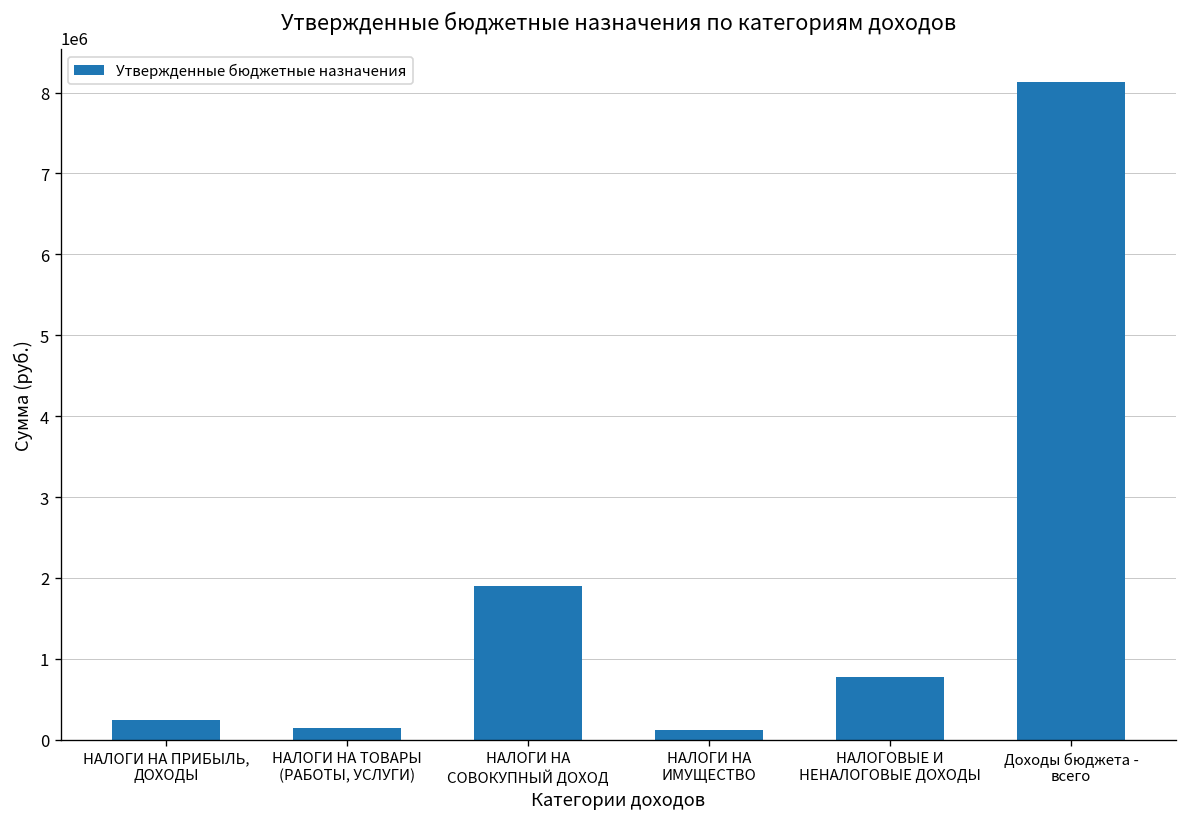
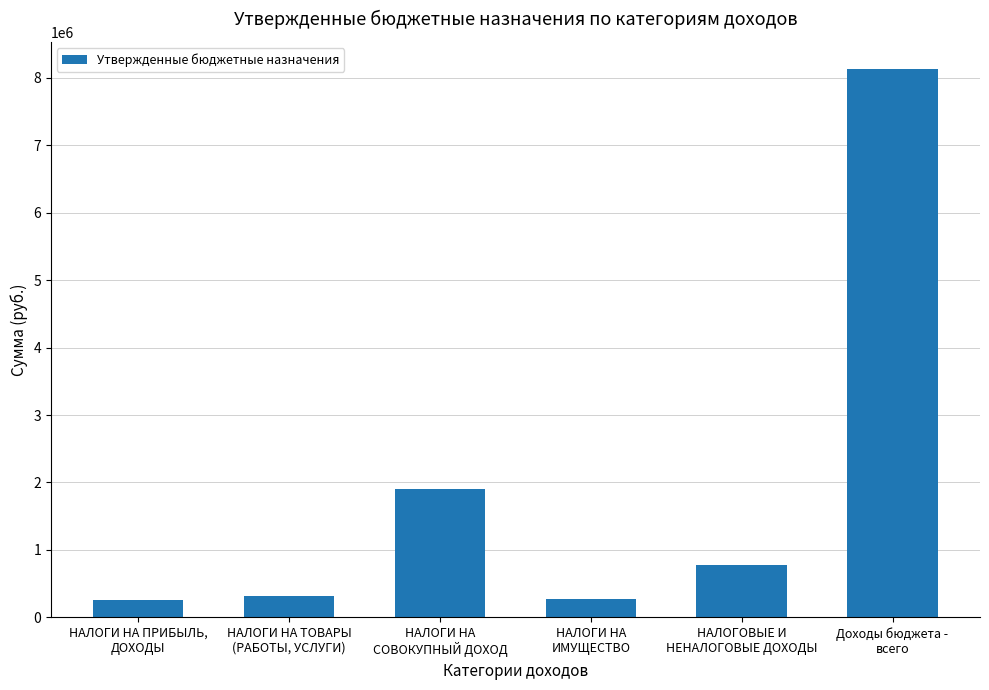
НАЛОГИ НА ТОВАРЫ (РАБОТЫ, УСЛУГИ): 100000 -> 300000
НАЛОГИ НА ИМУЩЕСТВО: 100000 -> 300000
